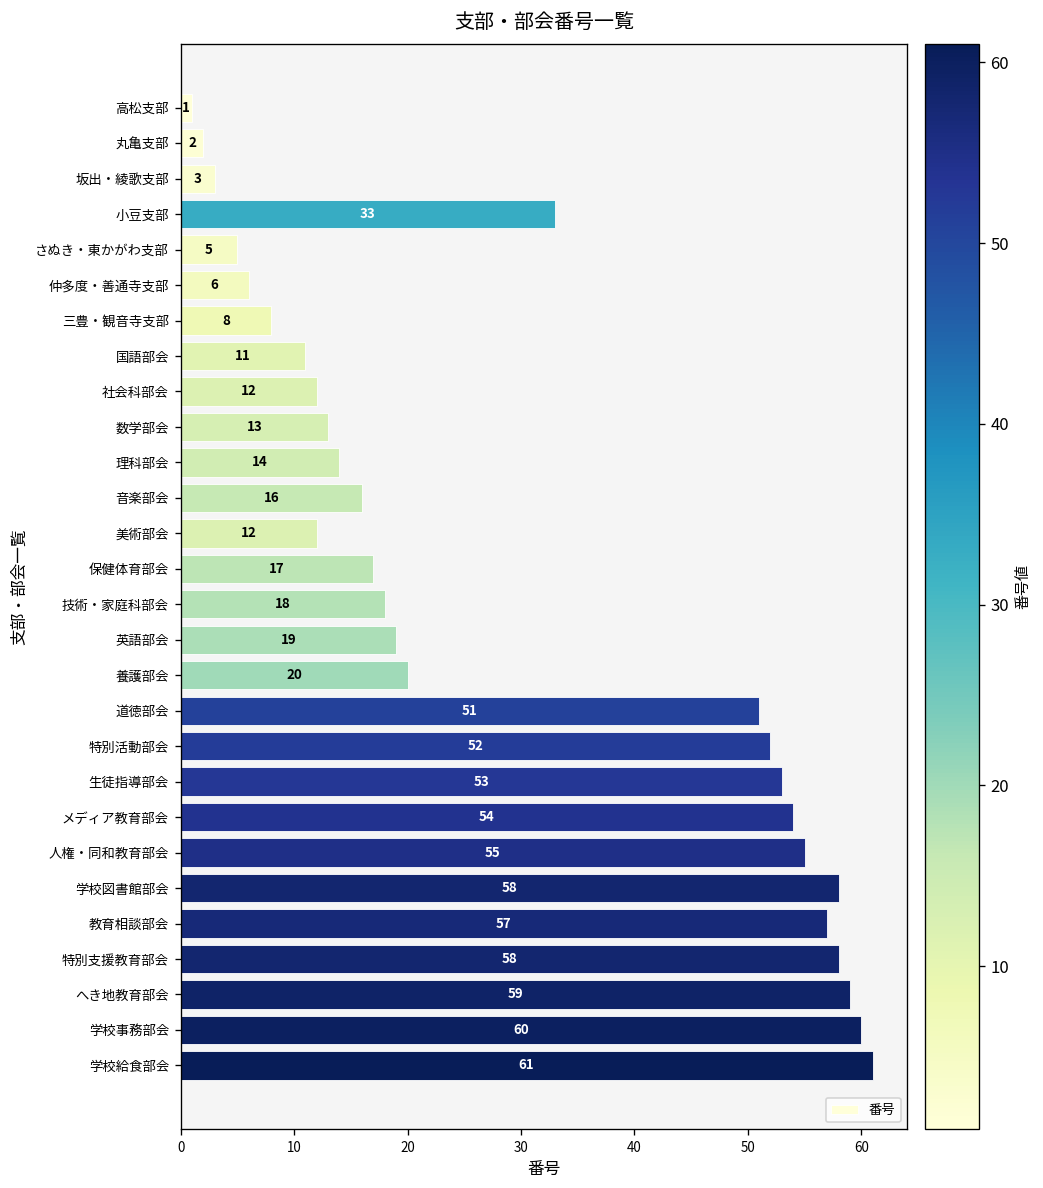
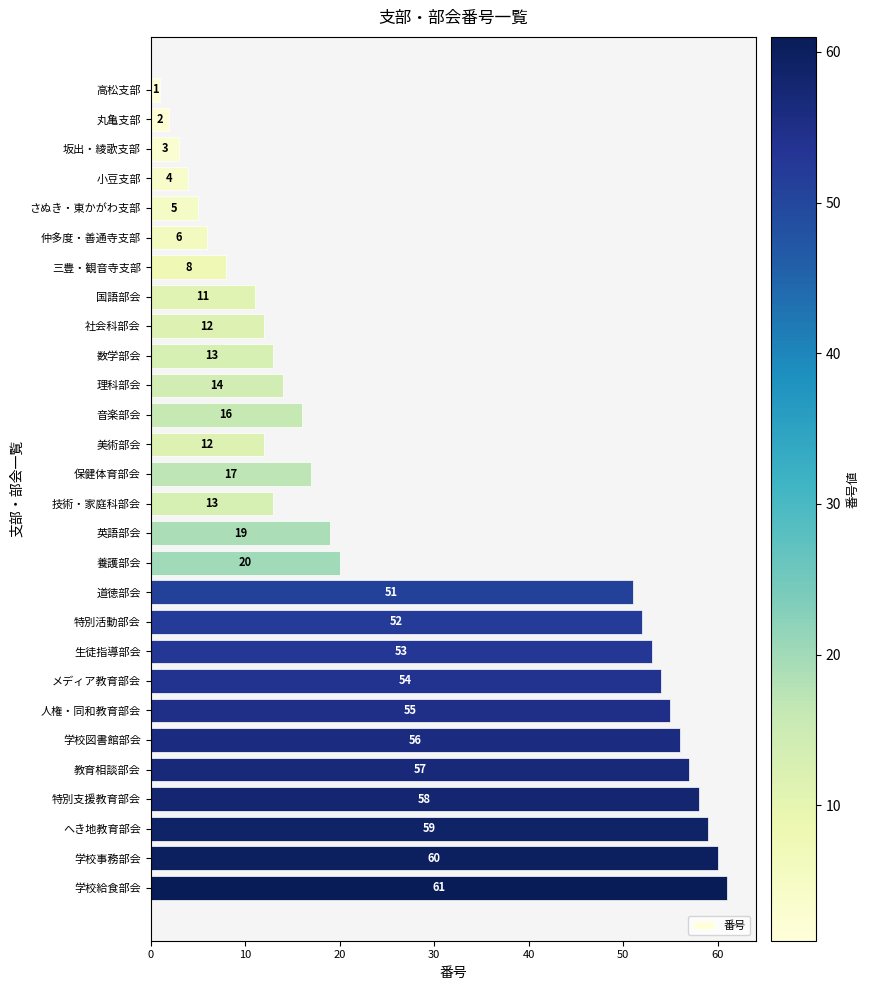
小豆支部: 33 -> 4
技術・家庭科部会: 18 -> 13
学校図書館部会: 58 -> 56
